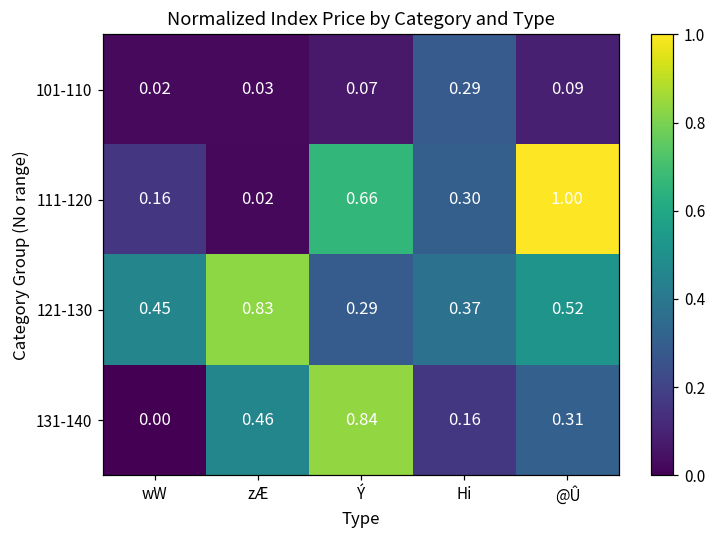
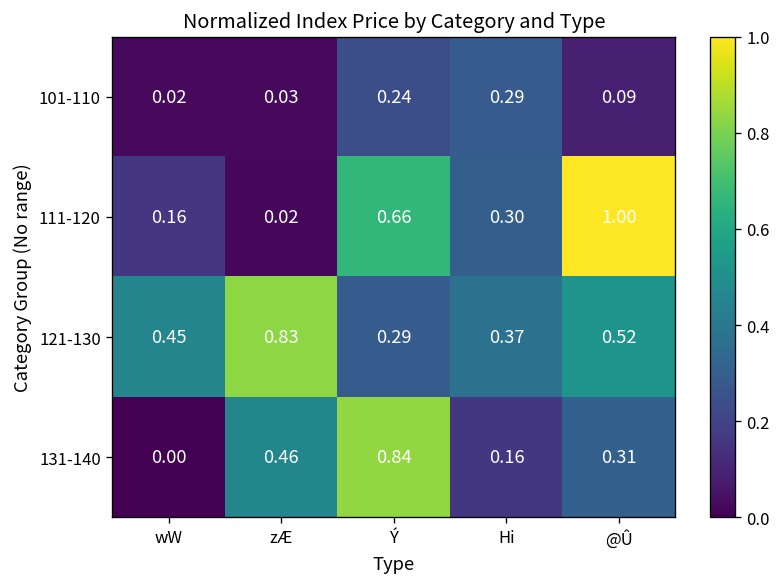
101-110, Ý: 0.07 -> 0.24
